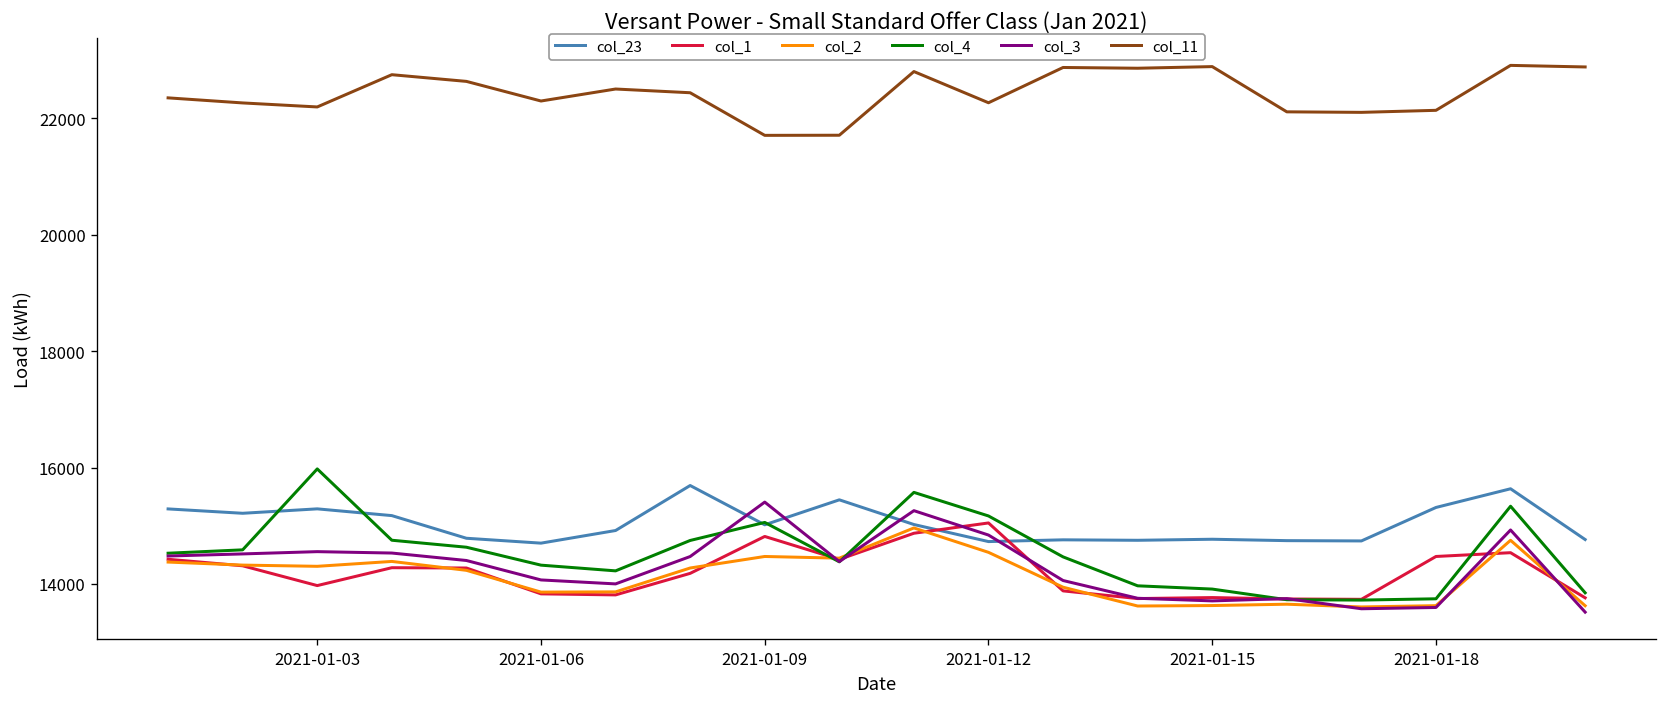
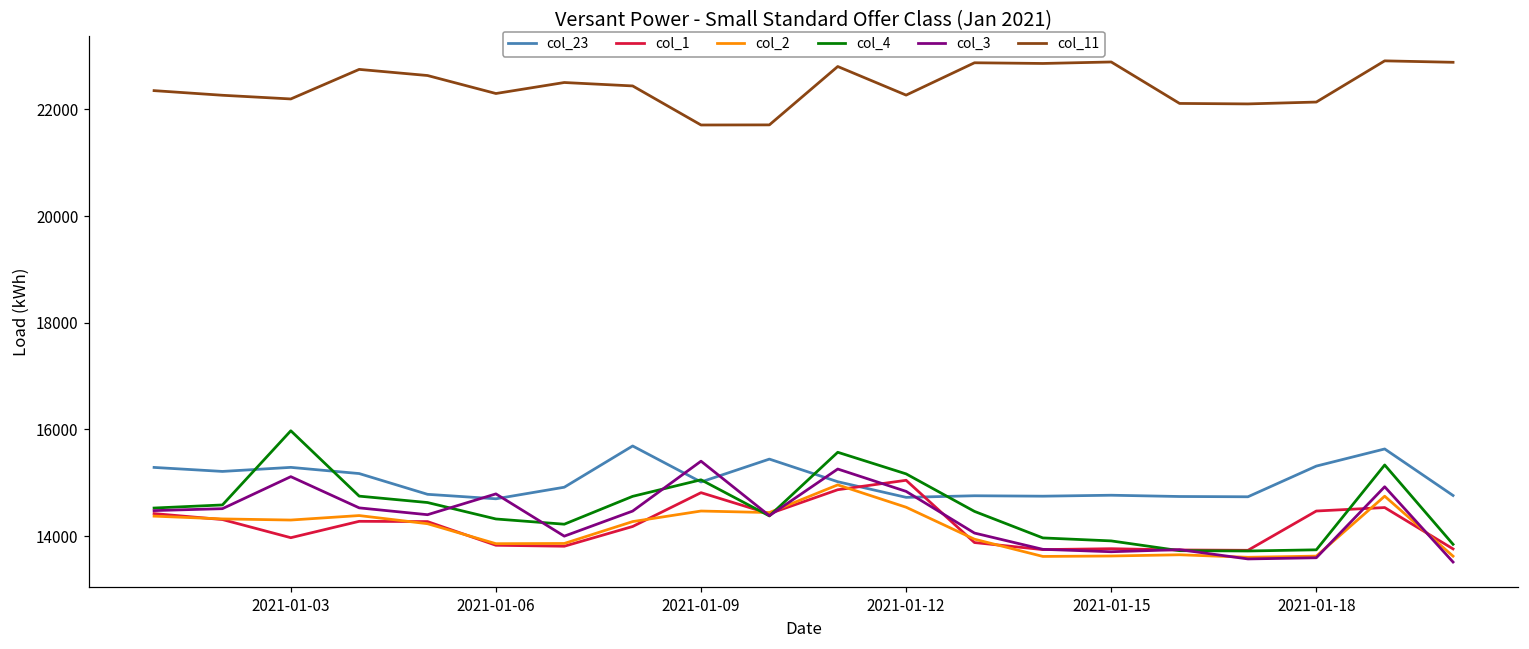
col_3, 2021-01-03: 14600 -> 15100
col_3, 2021-01-06: 14100 -> 14800
